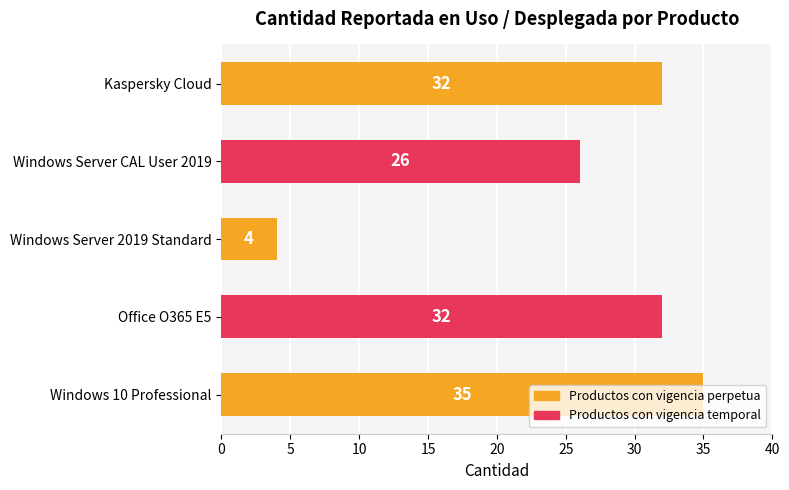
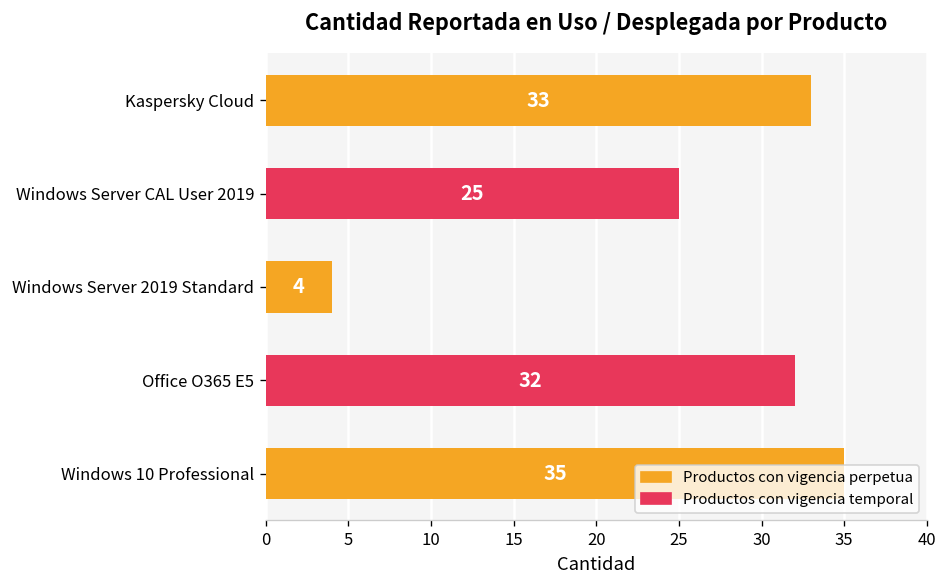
Kaspersky Cloud: 32 -> 33
Windows Server CAL User 2019: 26 -> 25
